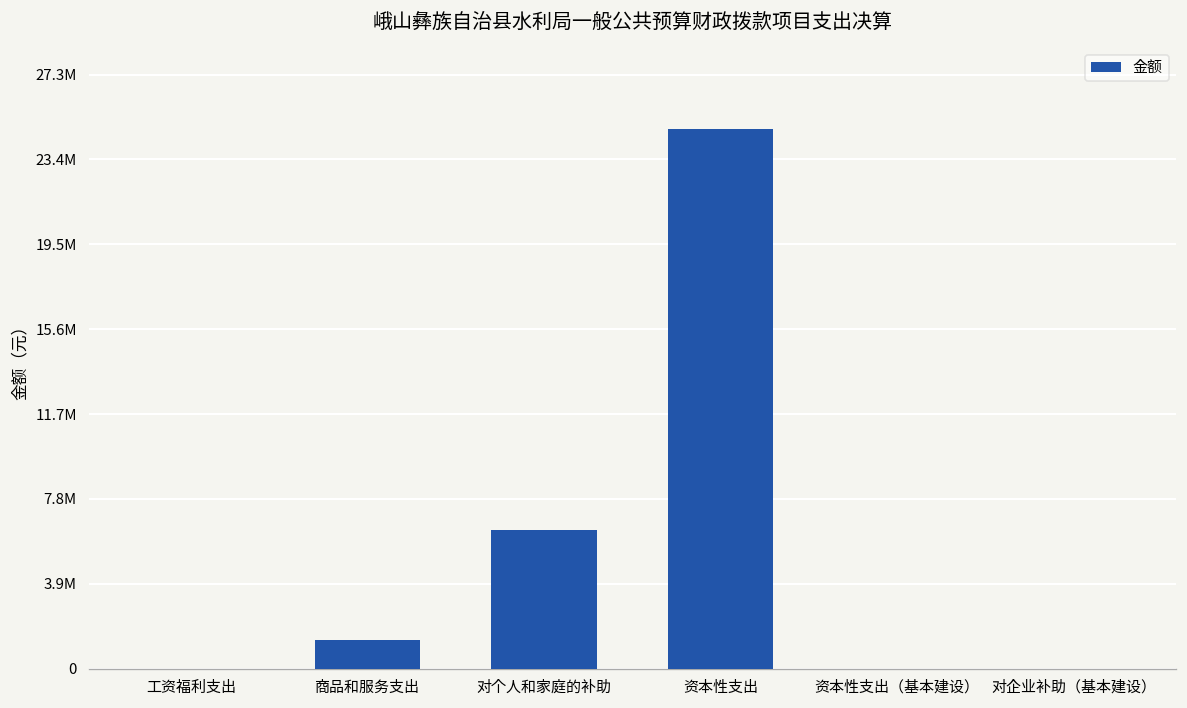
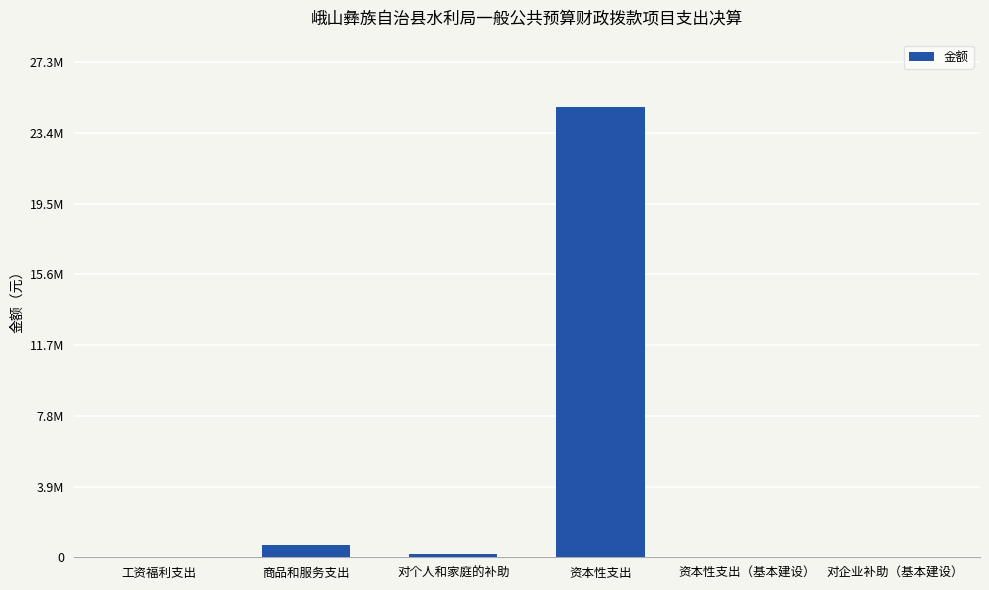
商品和服务支出: 1300000 -> 700000
对个人和家庭的补助: 6400000 -> 200000
